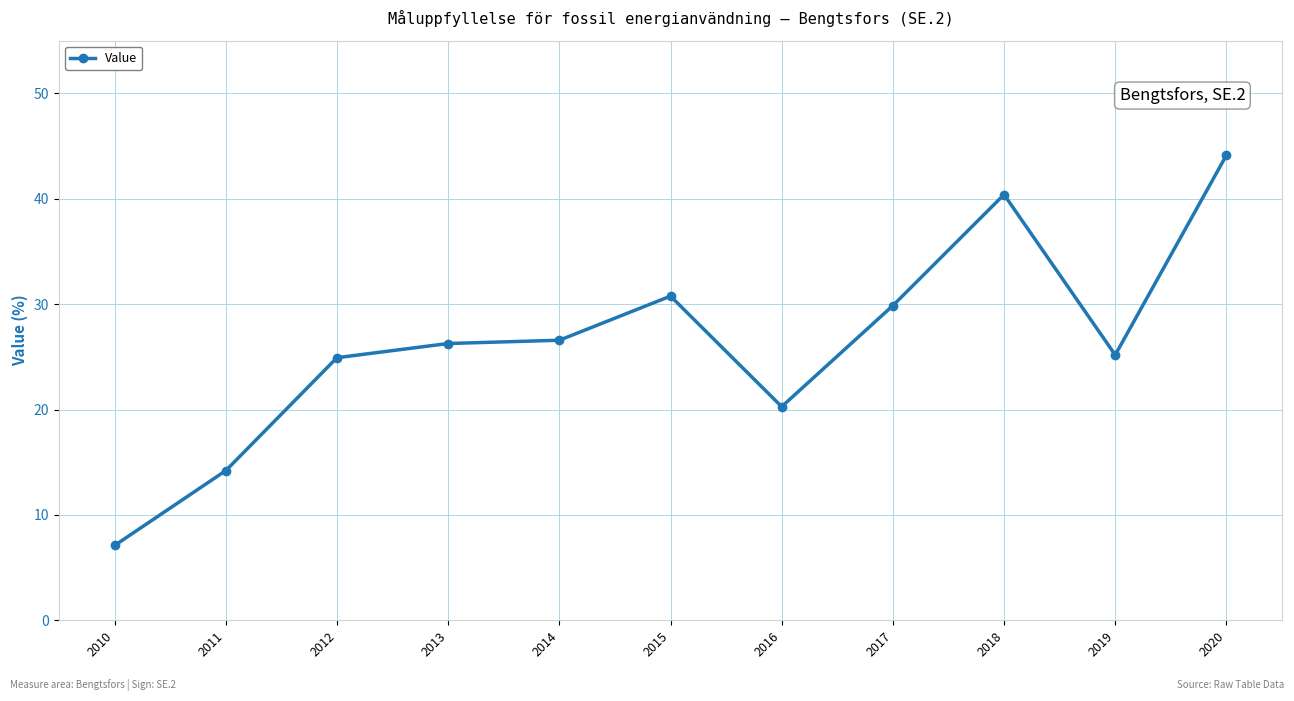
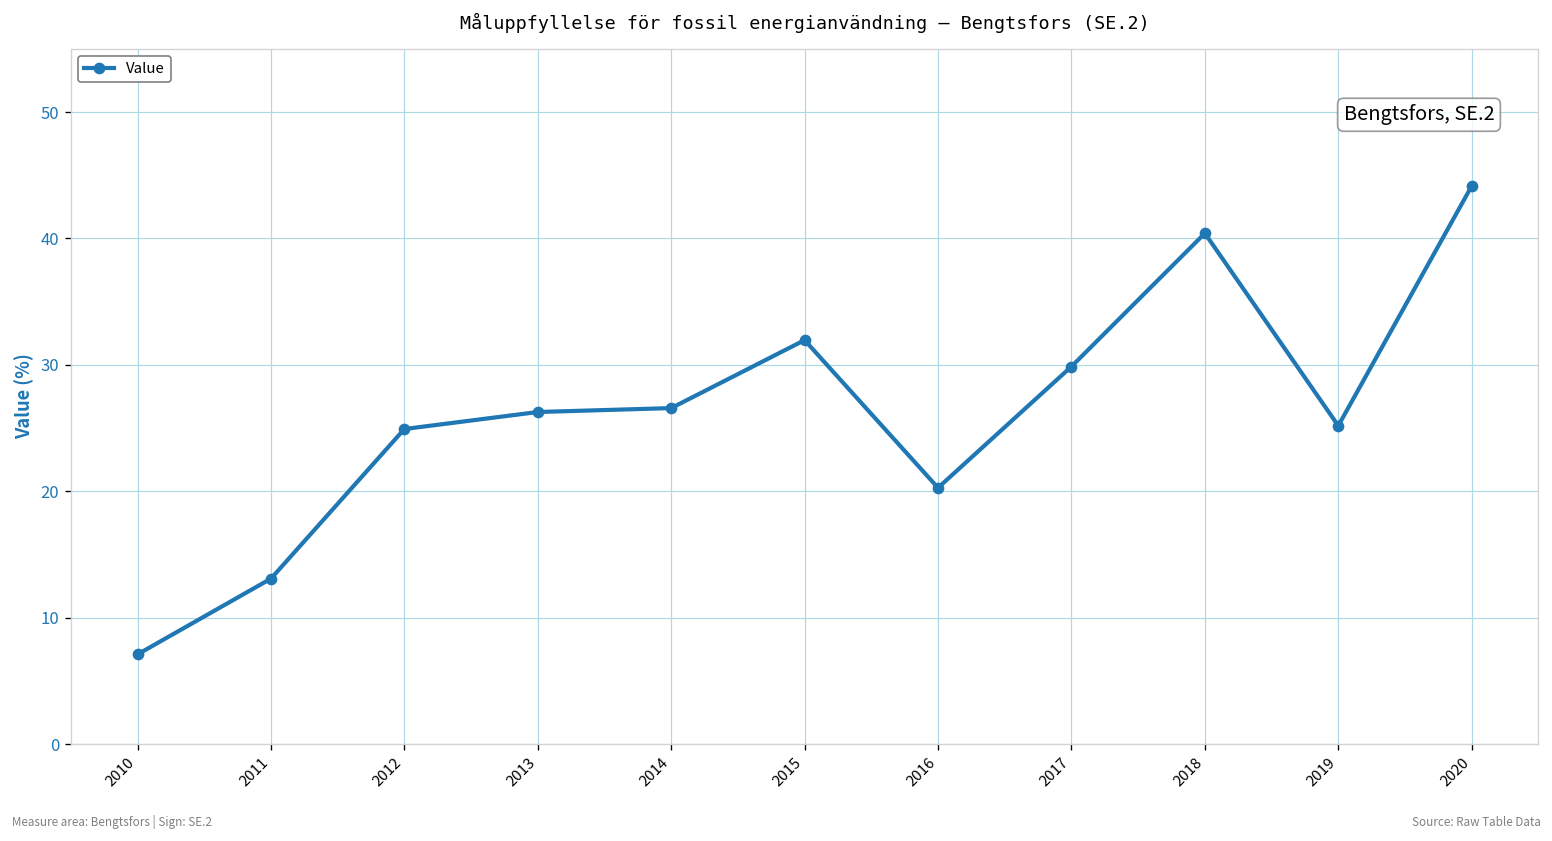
2011: 14.2 -> 13.1
2015: 30.8 -> 31.9
